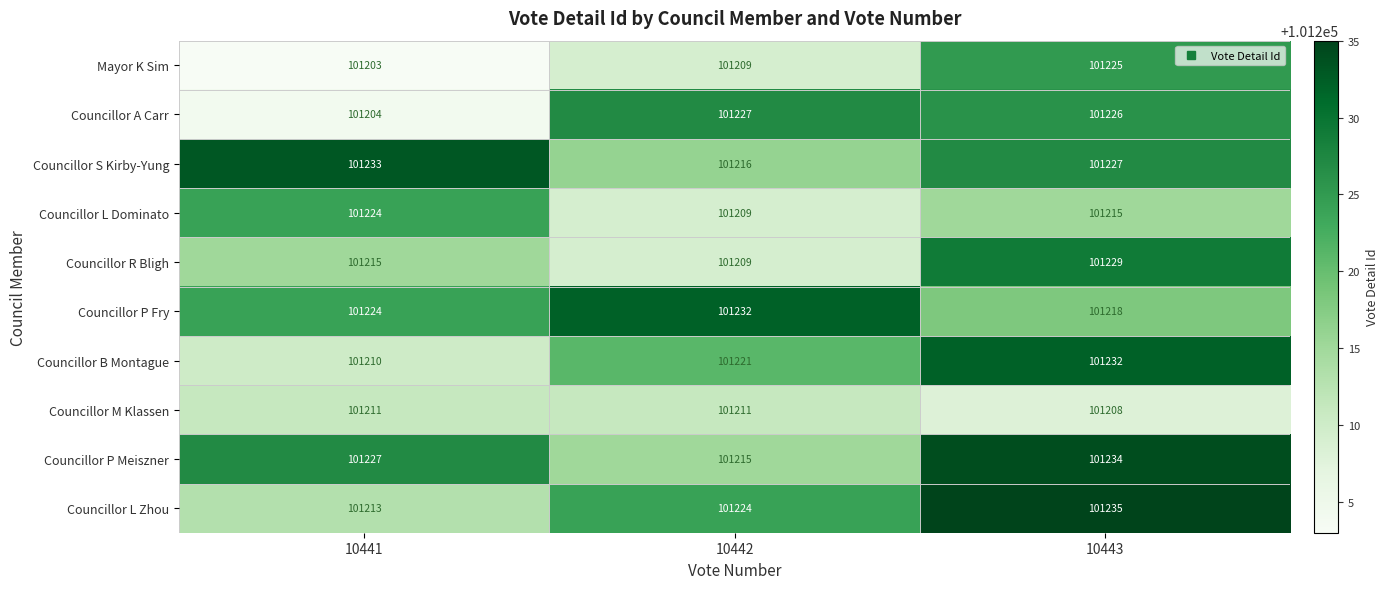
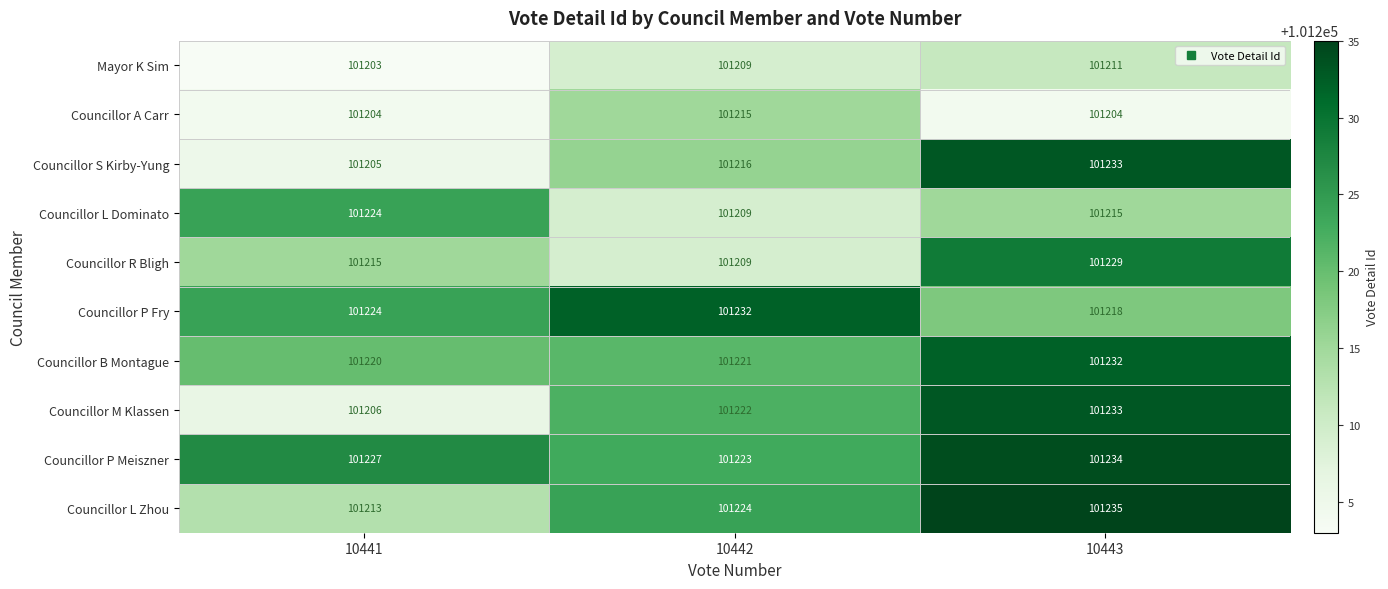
Mayor K Sim, 10443: 101225 -> 101211
Councillor A Carr, 10442: 101227 -> 101215
Councillor A Carr, 10443: 101226 -> 101204
Councillor S Kirby-Yung, 10441: 101233 -> 101205
Councillor S Kirby-Yung, 10443: 101227 -> 101233
Councillor B Montague, 10441: 101210 -> 101220
Councillor M Klassen, 10441: 101211 -> 101206
Councillor M Klassen, 10442: 101211 -> 101222
Councillor M Klassen, 10443: 101208 -> 101233
Councillor P Meiszner, 10442: 101215 -> 101223
